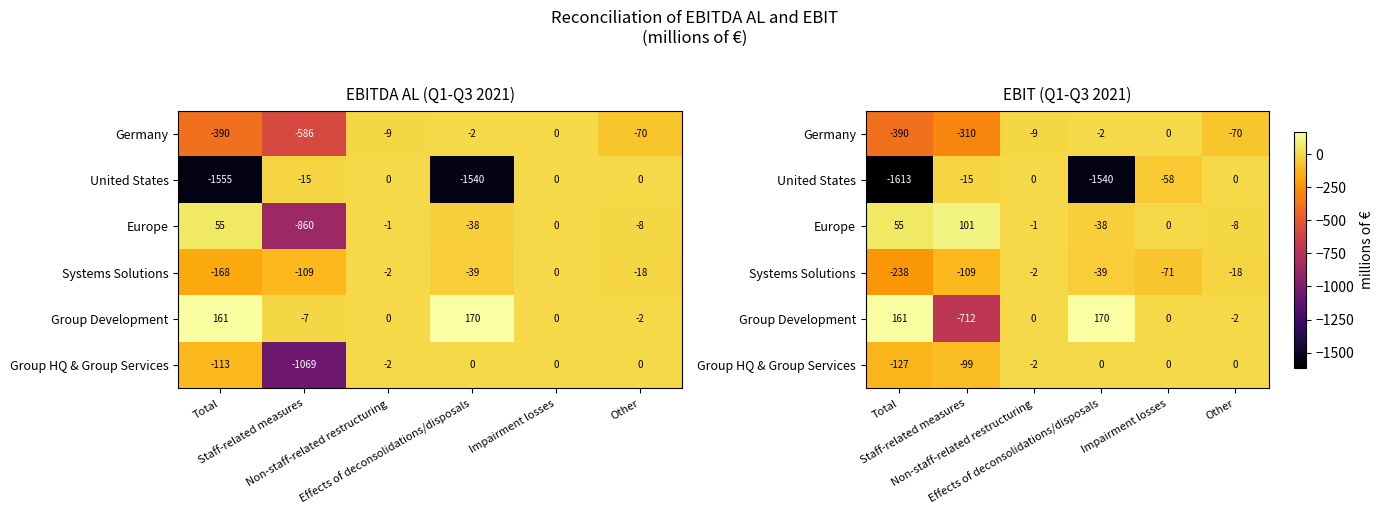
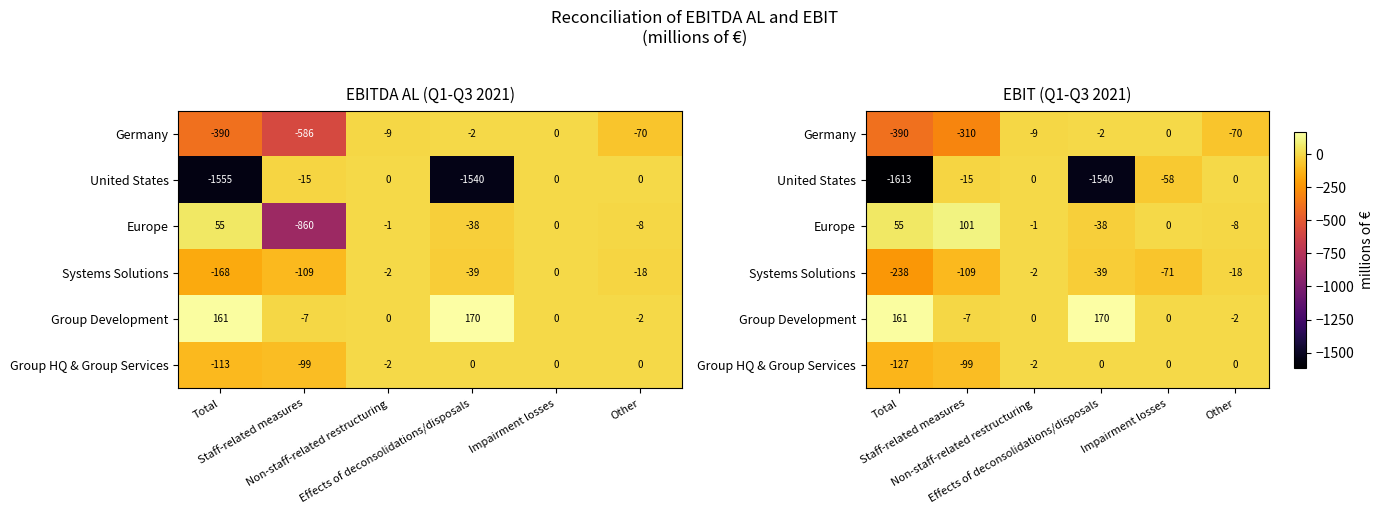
EBITDA AL (Q1-Q3 2021), Group HQ & Group Services, Staff-related measures: -1069 -> -99
EBIT (Q1-Q3 2021), Group Development, Staff-related measures: -712 -> -7
